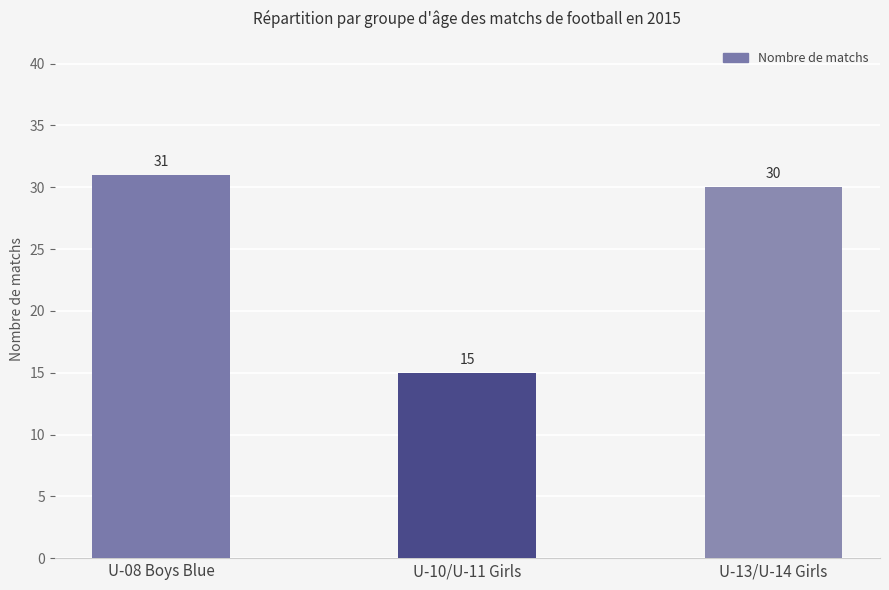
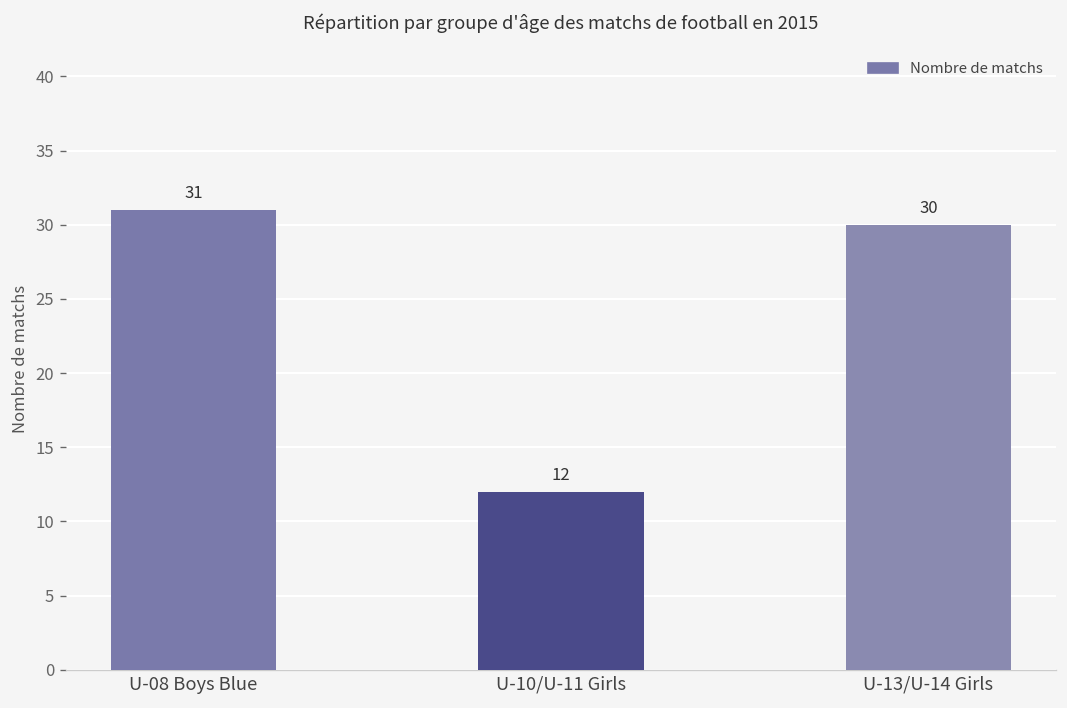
U-10/U-11 Girls: 15 -> 12
